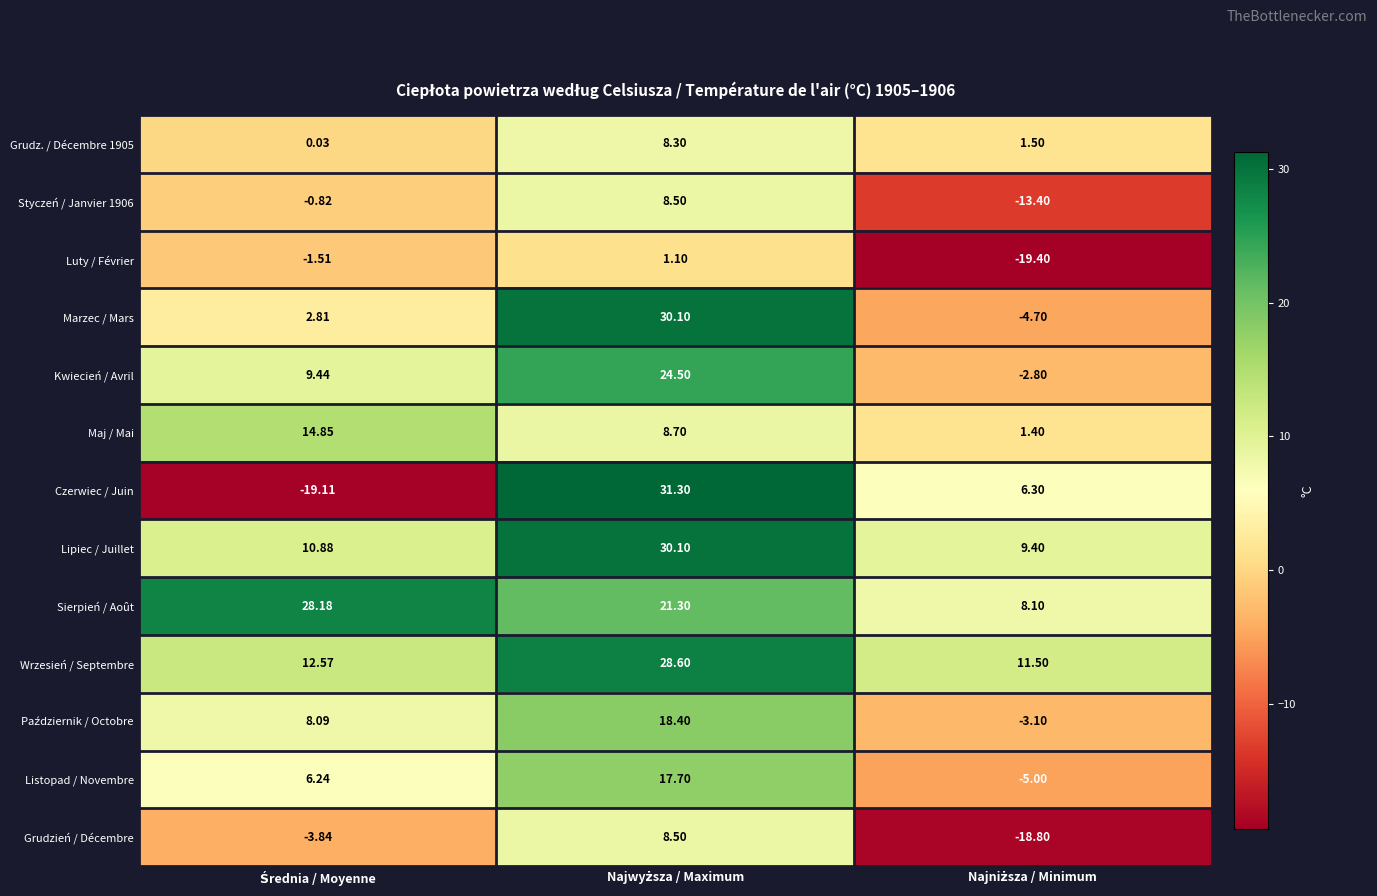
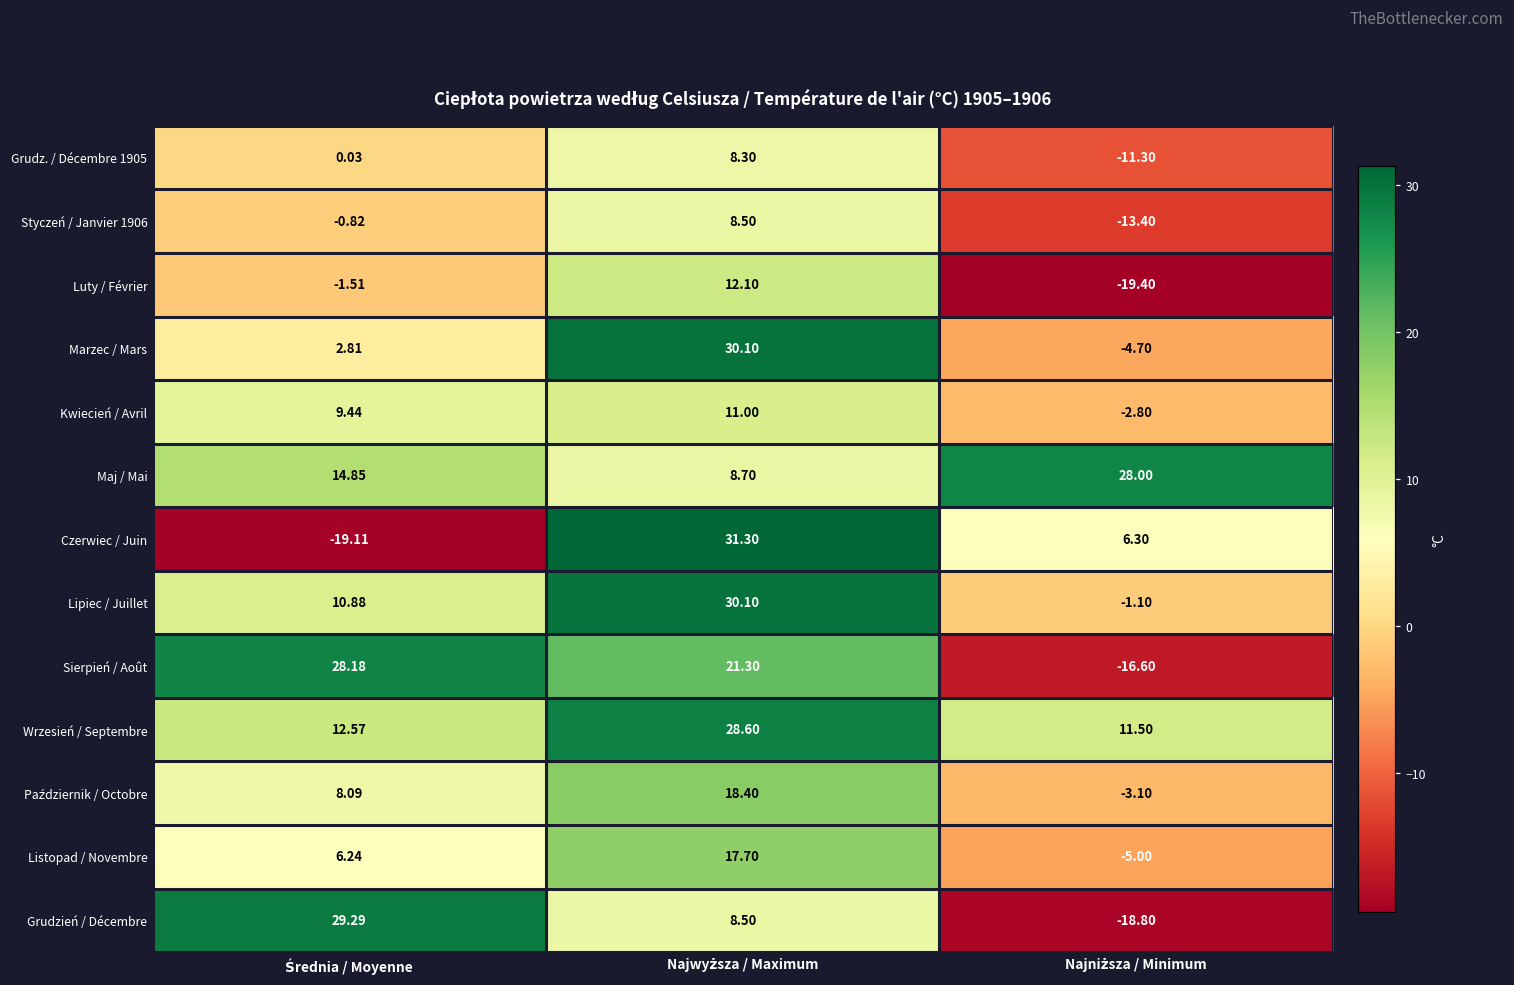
Grudz. / Décembre 1905, Najniższa / Minimum: 1.50 -> -11.30
Luty / Février, Najwyższa / Maximum: 1.10 -> 12.10
Kwiecień / Avril, Najwyższa / Maximum: 24.50 -> 11.00
Maj / Mai, Najniższa / Minimum: 1.40 -> 28.00
Lipiec / Juillet, Najniższa / Minimum: 9.40 -> -1.10
Sierpień / Août, Najniższa / Minimum: 8.10 -> -16.60
Grudzień / Décembre, Średnia / Moyenne: -3.84 -> 29.29
